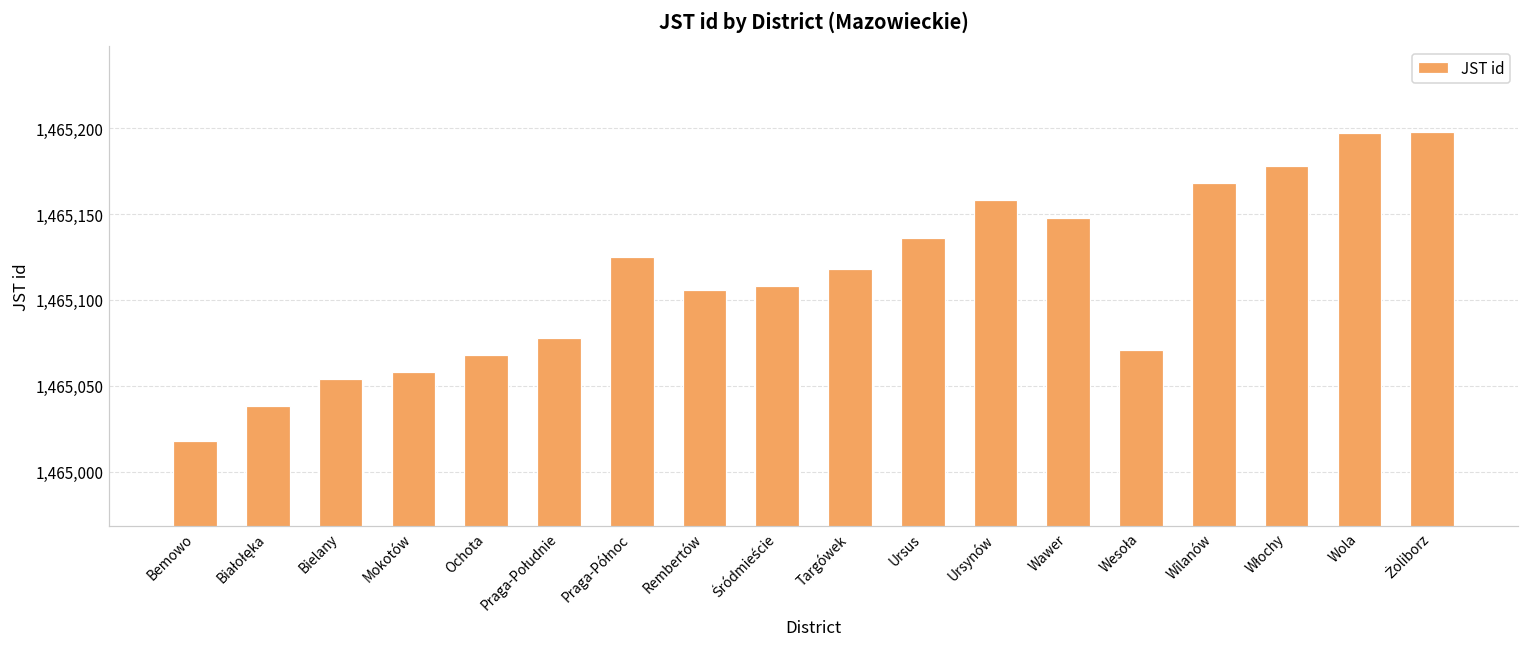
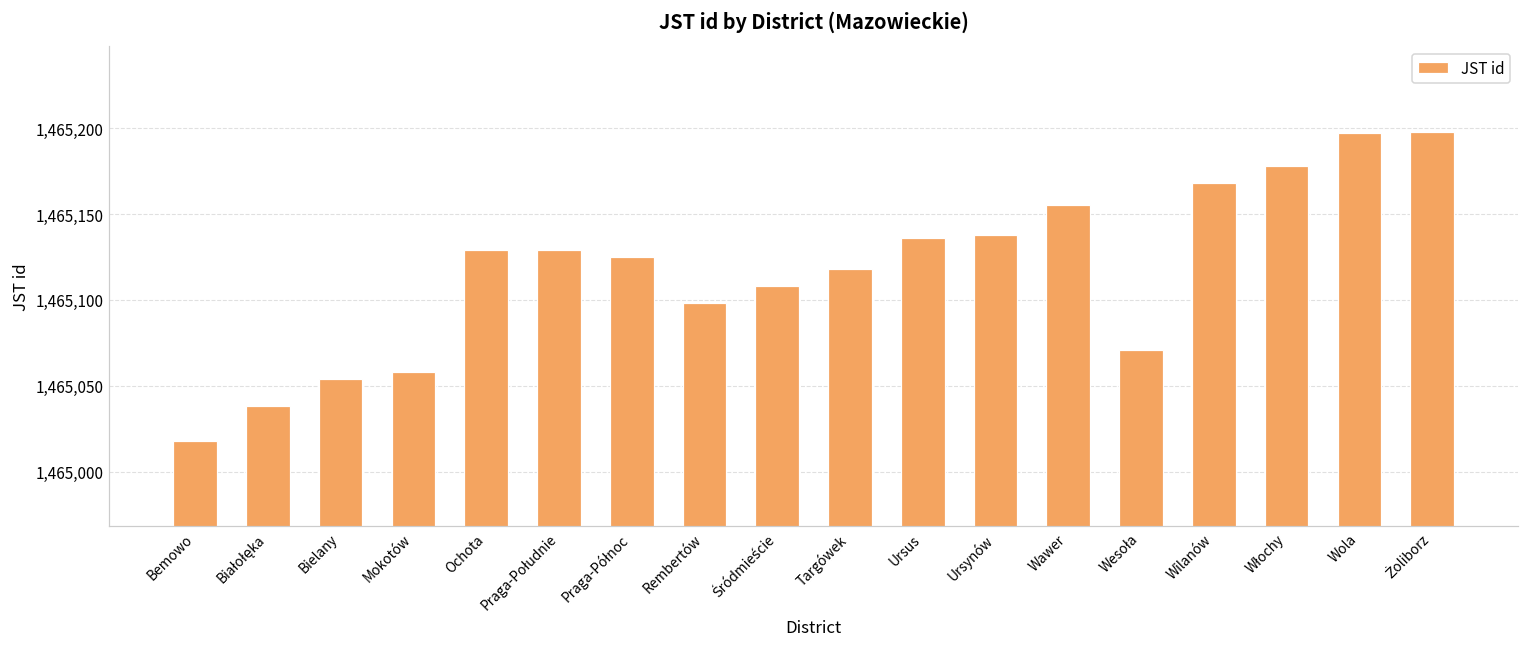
Ochota: 1,465,068 -> 1,465,129
Praga-Południe: 1,465,078 -> 1,465,129
Rembertów: 1,465,106 -> 1,465,098
Ursynów: 1,465,158 -> 1,465,138
Wawer: 1,465,148 -> 1,465,155
